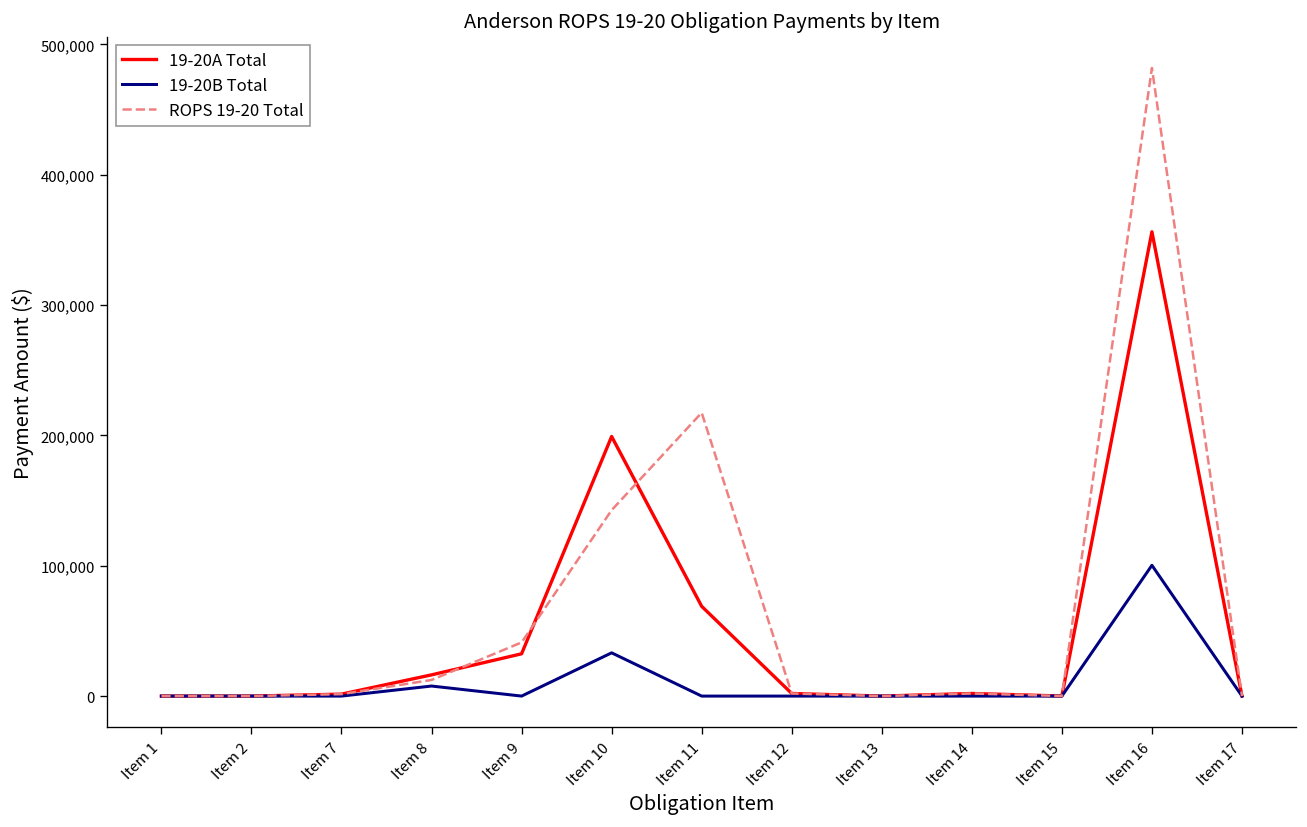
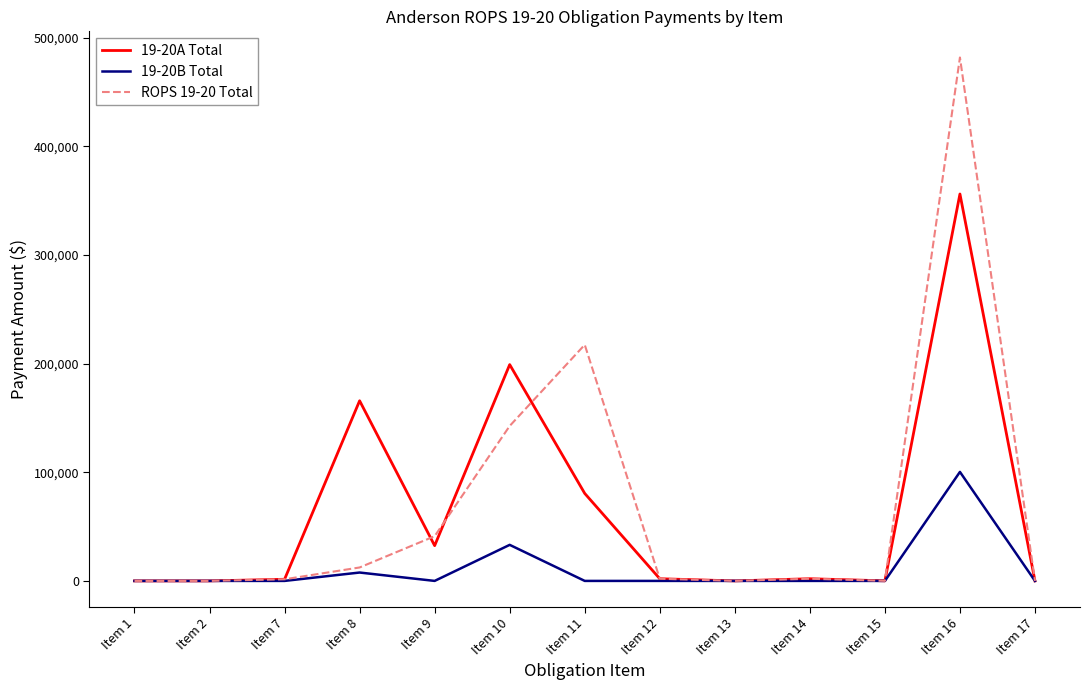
19-20A Total, Item 8: 16,000 -> 166,000
19-20A Total, Item 11: 69,000 -> 81,000
